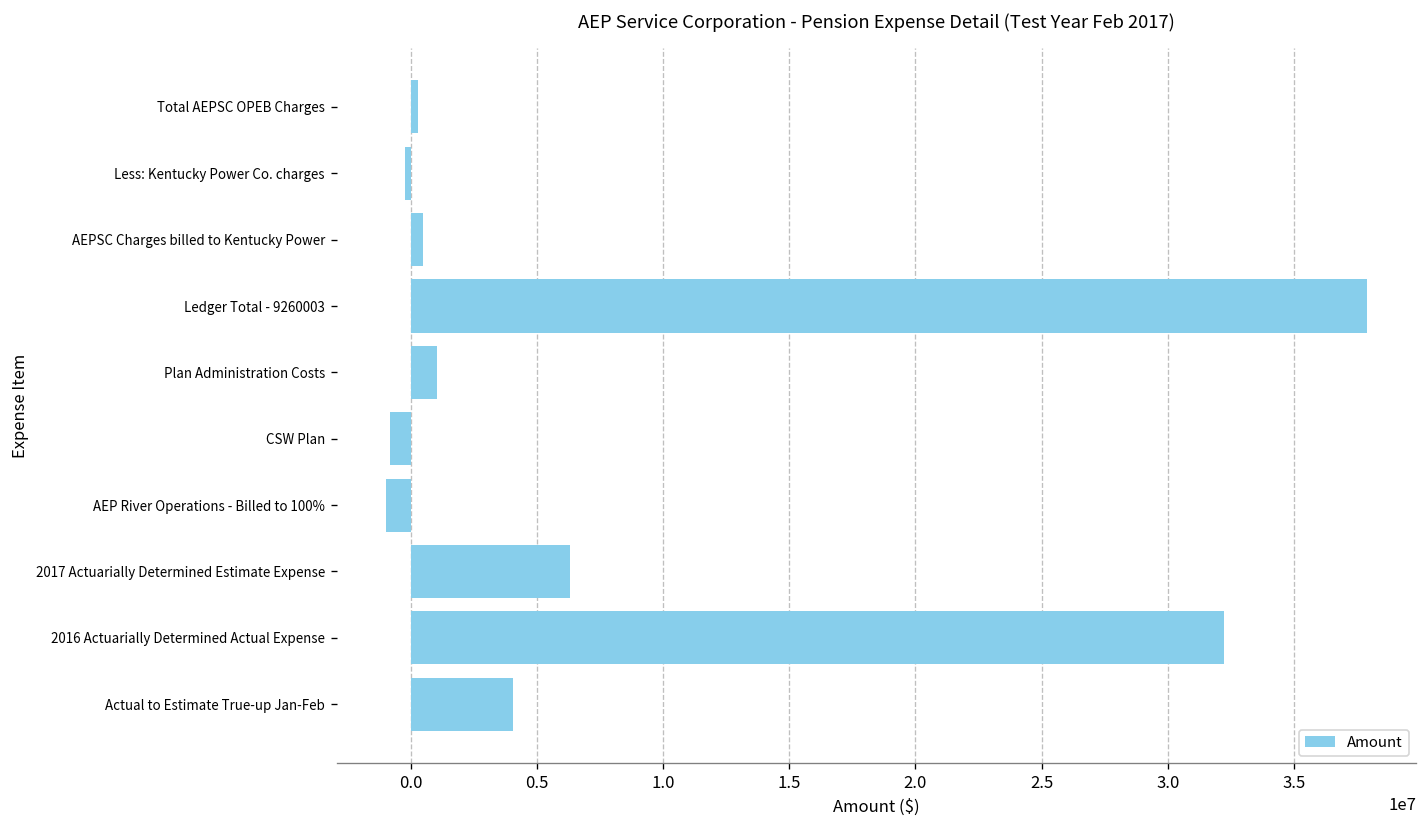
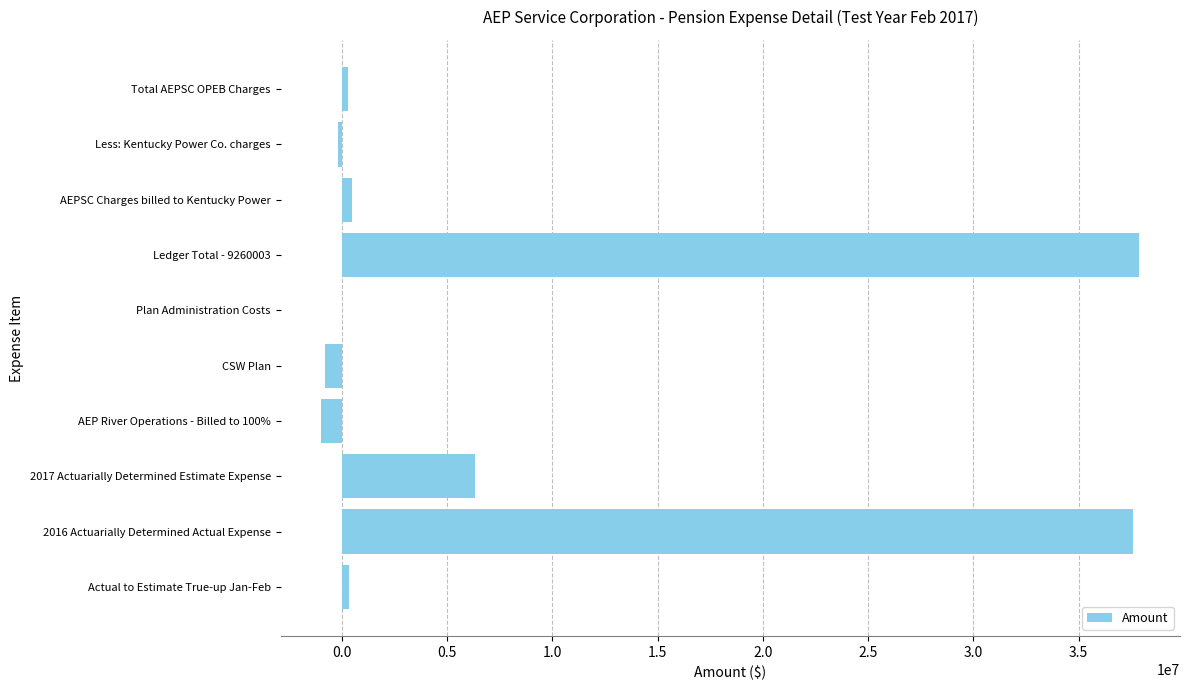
Plan Administration Costs: 1100000 -> 0
2016 Actuarially Determined Actual Expense: 32200000 -> 37600000
Actual to Estimate True-up Jan-Feb: 4100000 -> 300000
